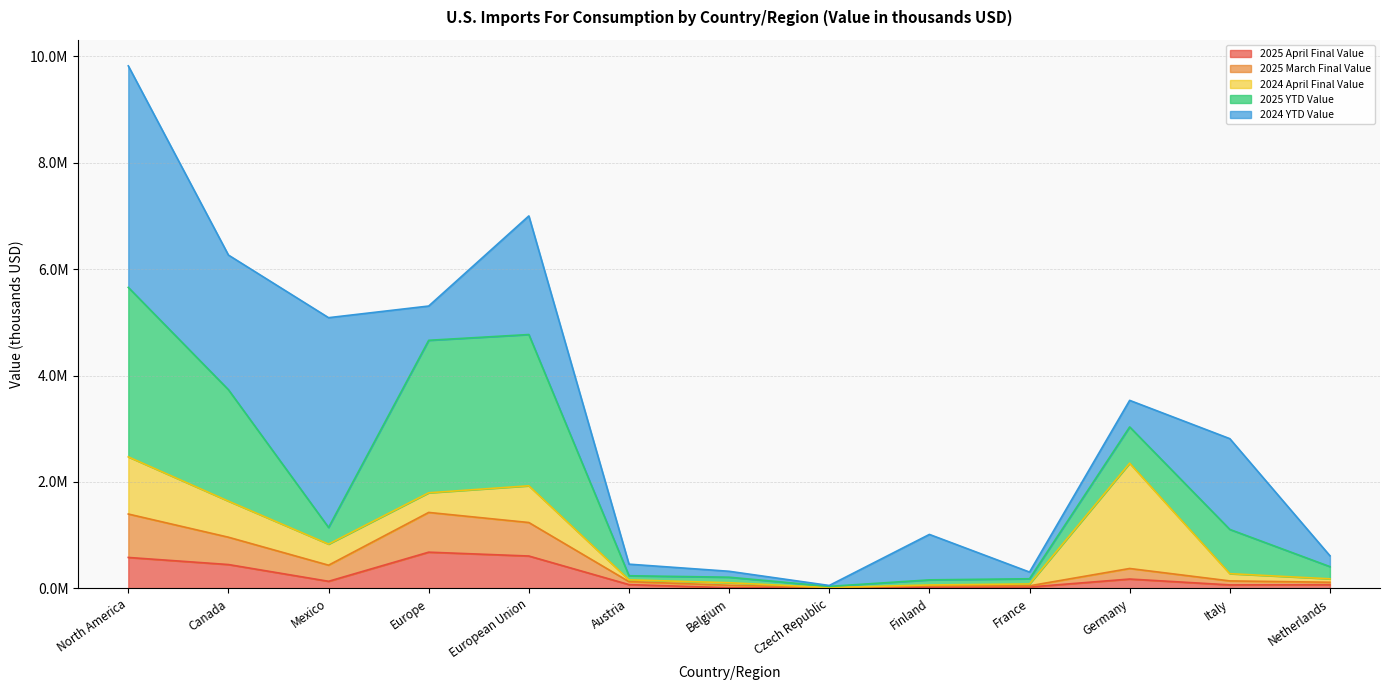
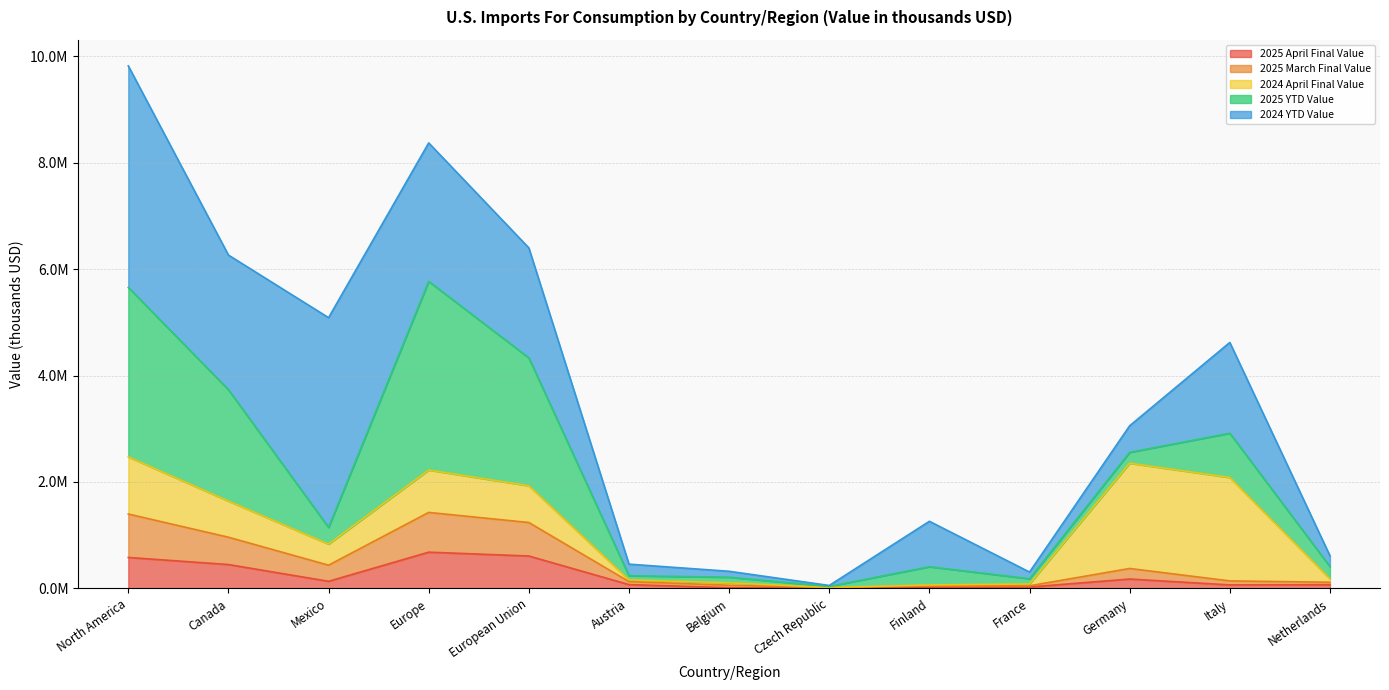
2024 April Final Value, Europe: 400000 -> 800000
2025 YTD Value, Europe: 2900000 -> 3500000
2024 YTD Value, Europe: 600000 -> 2600000
2025 YTD Value, European Union: 2800000 -> 2400000
2024 YTD Value, European Union: 2200000 -> 2100000
2025 YTD Value, Finland: 100000 -> 300000
2025 YTD Value, Germany: 700000 -> 200000
2024 April Final Value, Italy: 100000 -> 1900000
